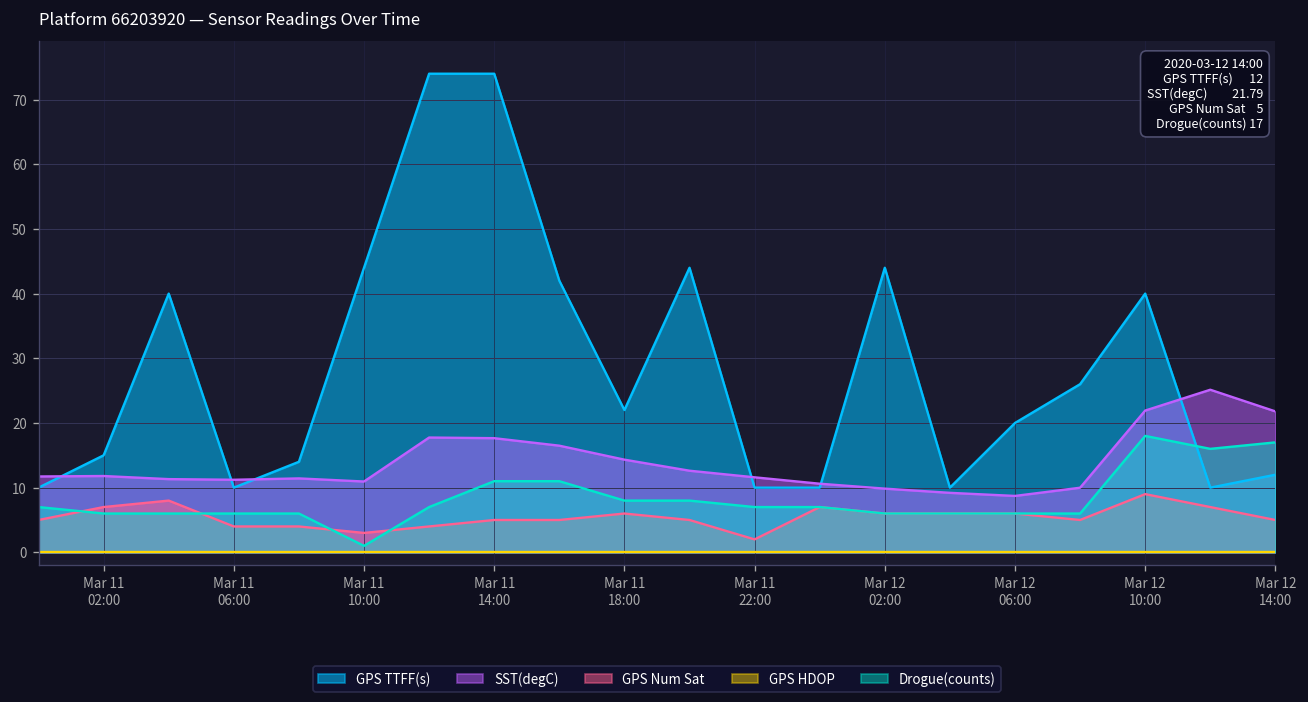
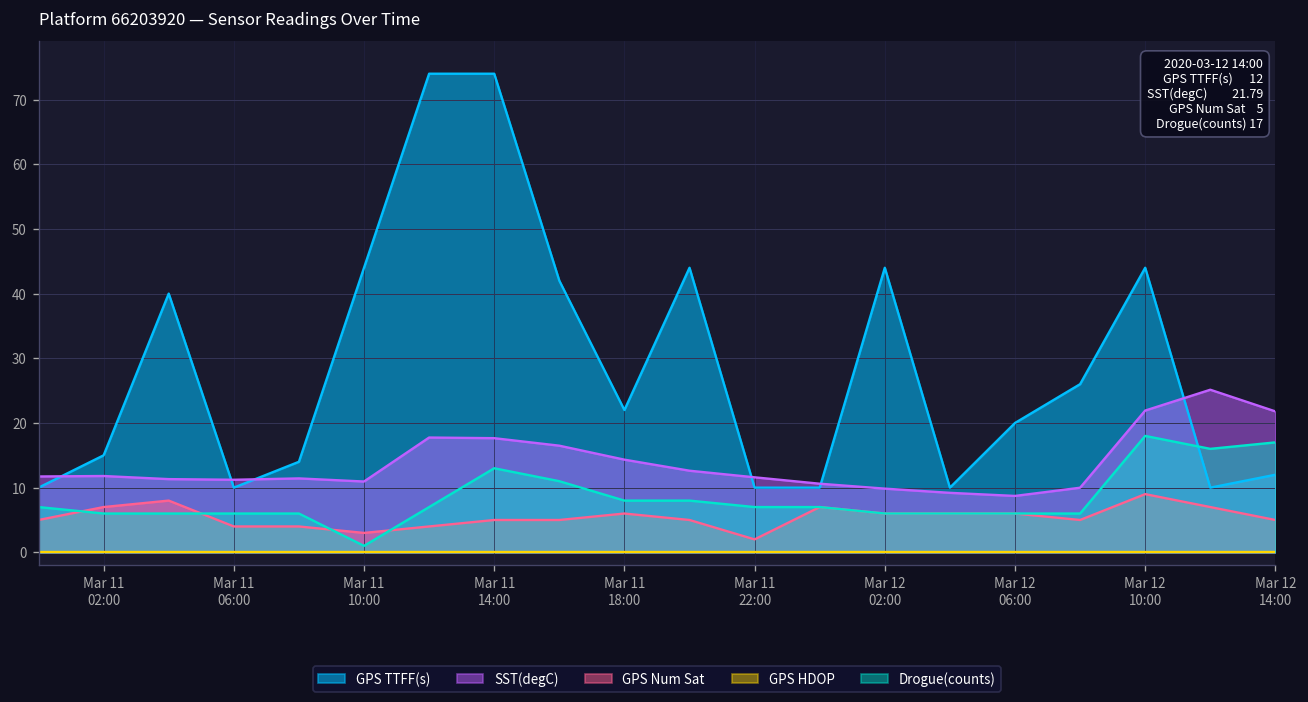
Drogue(counts), Mar 11 14:00: 11 -> 13
GPS TTFF(s), Mar 12 10:00: 40 -> 44
